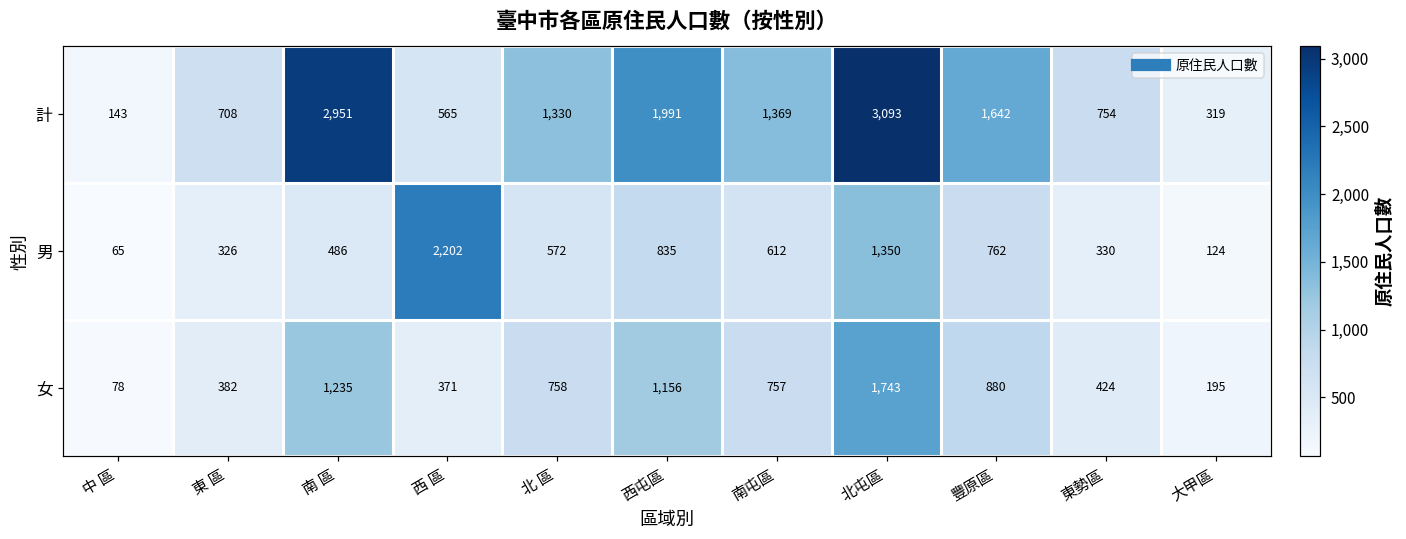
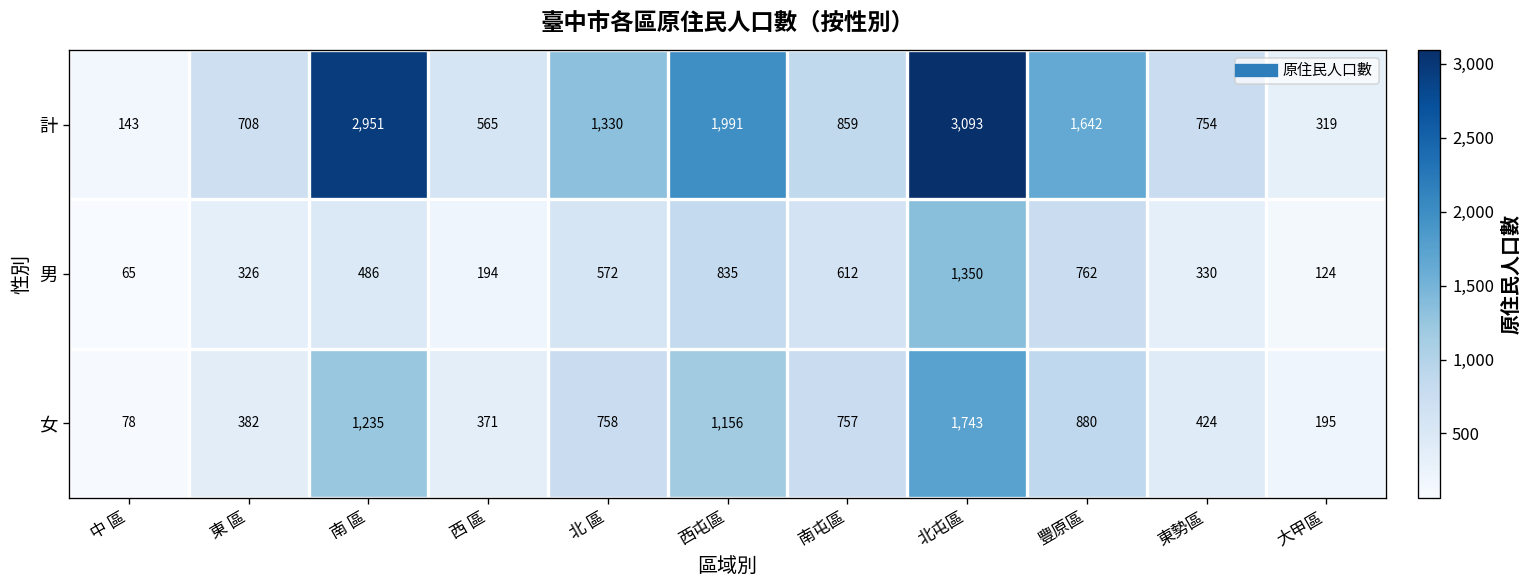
計, 南屯區: 1,369 -> 859
男, 西 區: 2,202 -> 194
